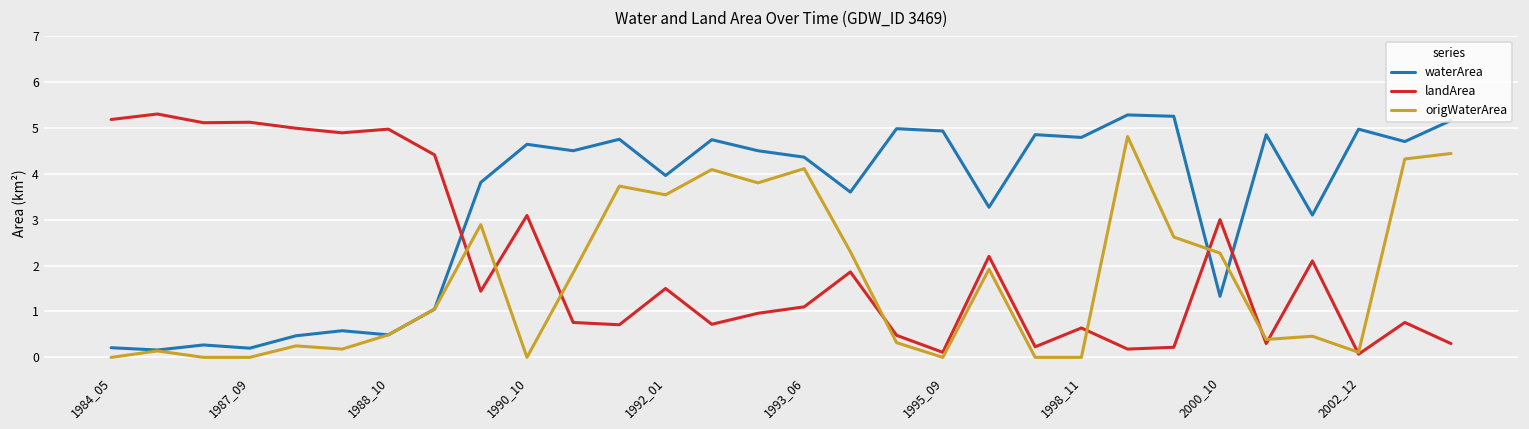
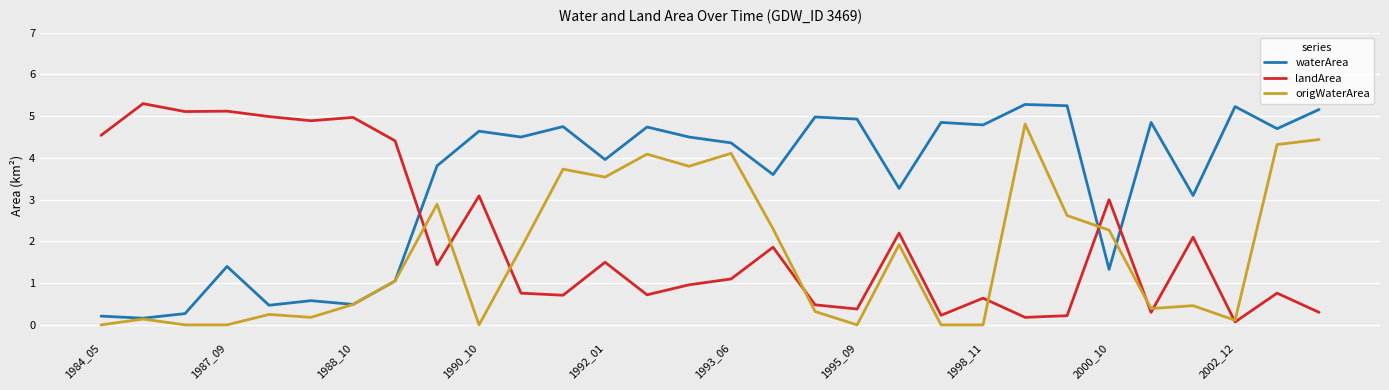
landArea, 1984_05: 5.2 -> 4.5
waterArea, 1987_09: 0.2 -> 1.4
landArea, 1995_09: 0.1 -> 0.4
waterArea, 2002_12: 5.0 -> 5.2
